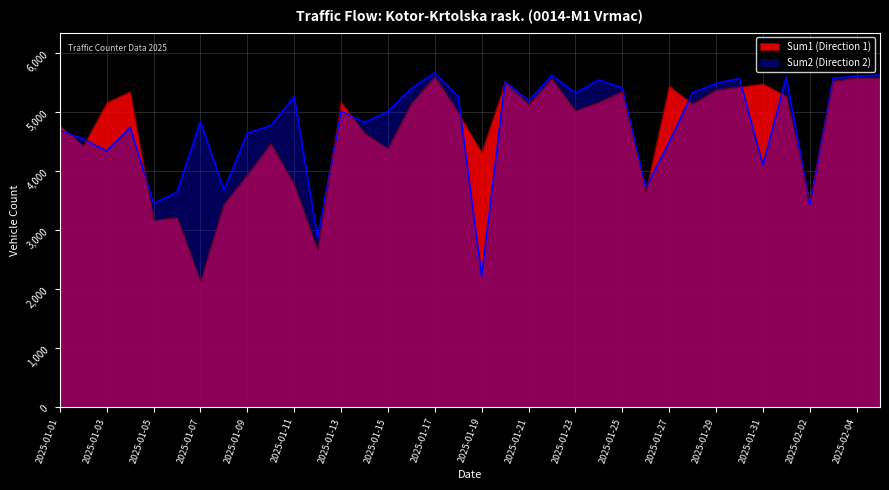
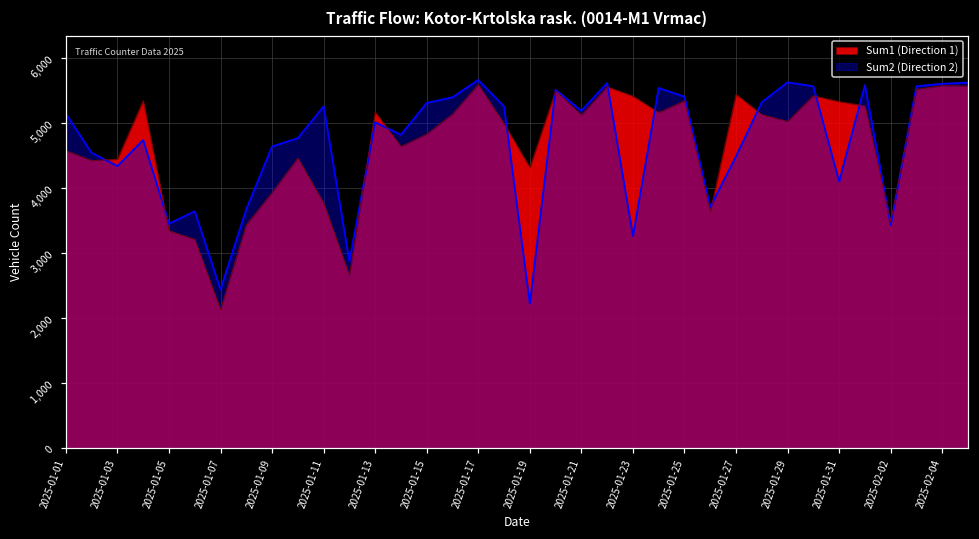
Sum1 (Direction 1), 2025-01-01: 4,800 -> 4,600
Sum2 (Direction 2), 2025-01-01: 4,700 -> 5,100
Sum1 (Direction 1), 2025-01-03: 5,200 -> 4,400
Sum1 (Direction 1), 2025-01-05: 3,200 -> 3,300
Sum2 (Direction 2), 2025-01-07: 4,800 -> 2,400
Sum1 (Direction 1), 2025-01-15: 4,400 -> 4,800
Sum2 (Direction 2), 2025-01-15: 5,000 -> 5,300
Sum1 (Direction 1), 2025-01-23: 5,000 -> 5,400
Sum2 (Direction 2), 2025-01-23: 5,300 -> 3,300
Sum1 (Direction 1), 2025-01-29: 5,400 -> 5,000
Sum2 (Direction 2), 2025-01-29: 5,500 -> 5,600
Sum1 (Direction 1), 2025-01-31: 5,500 -> 5,300
